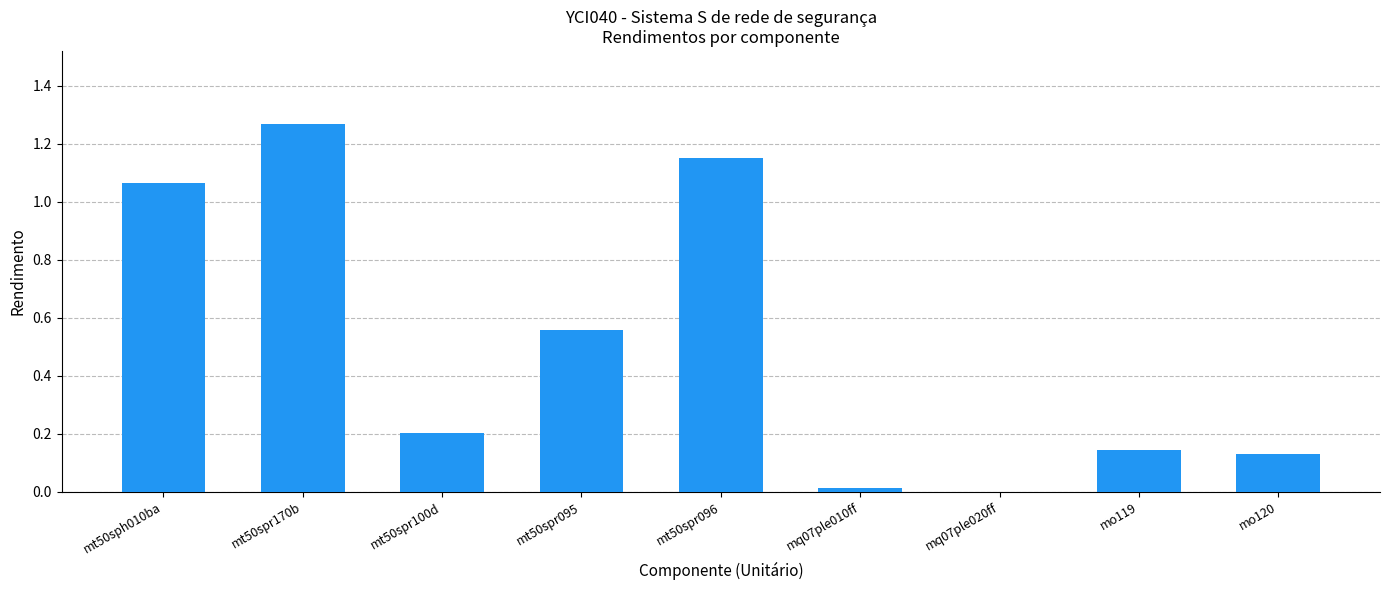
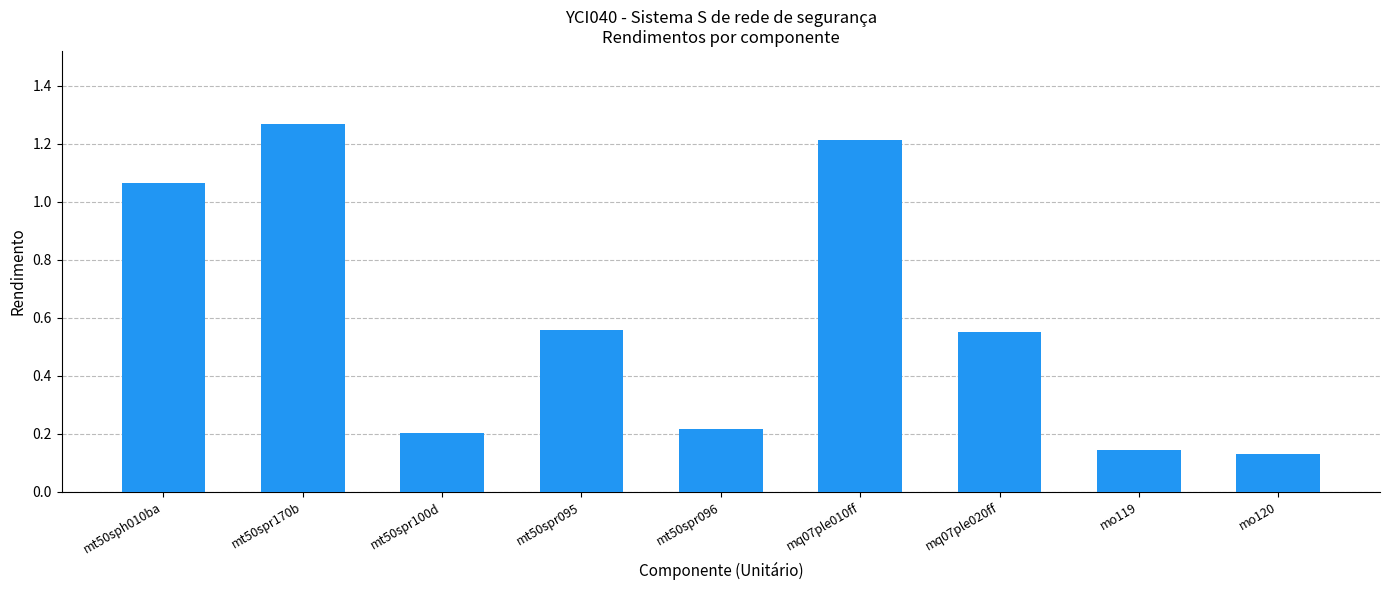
mt50spr096: 1.15 -> 0.22
mq07ple010ff: 0.01 -> 1.22
mq07ple020ff: 0.00 -> 0.55
